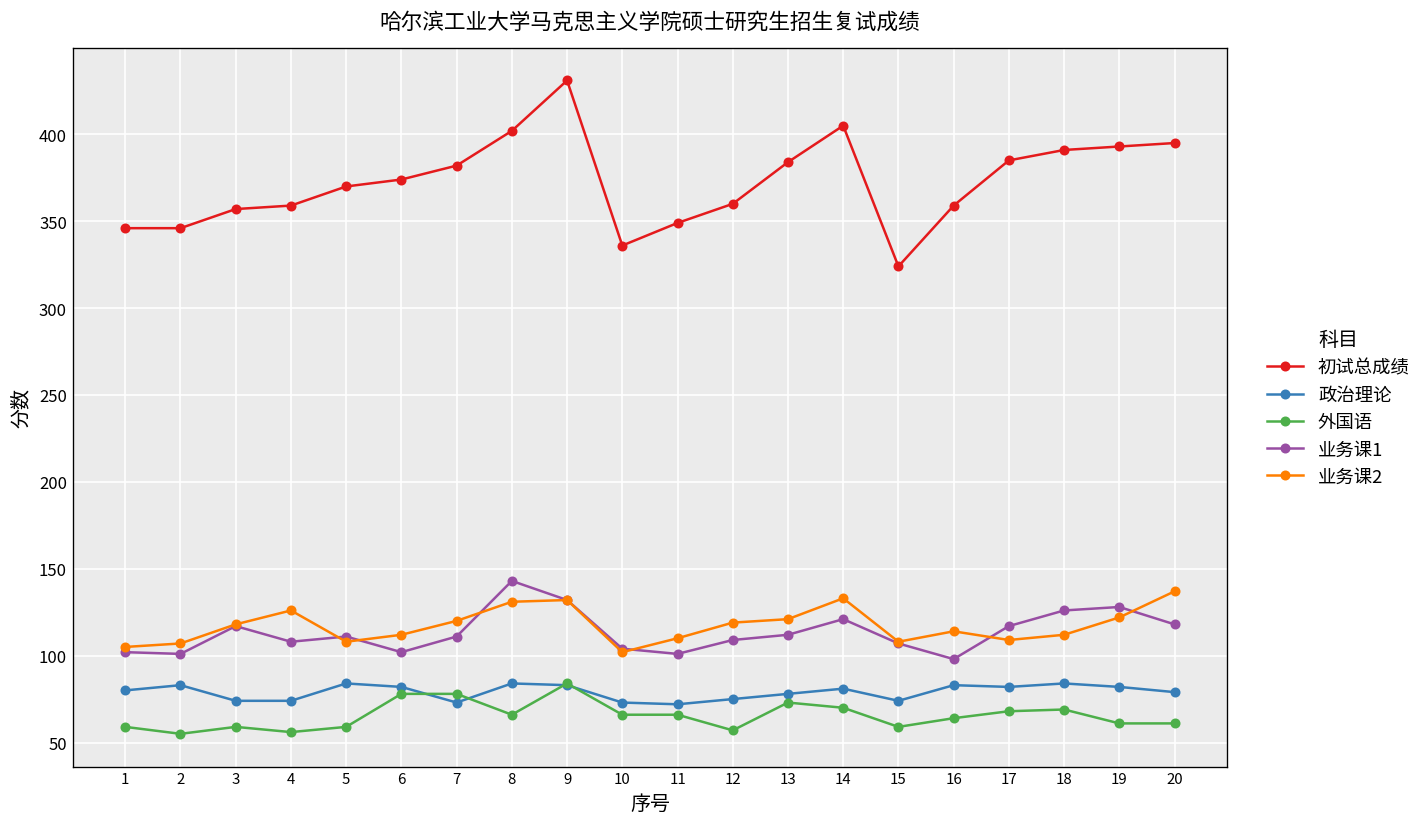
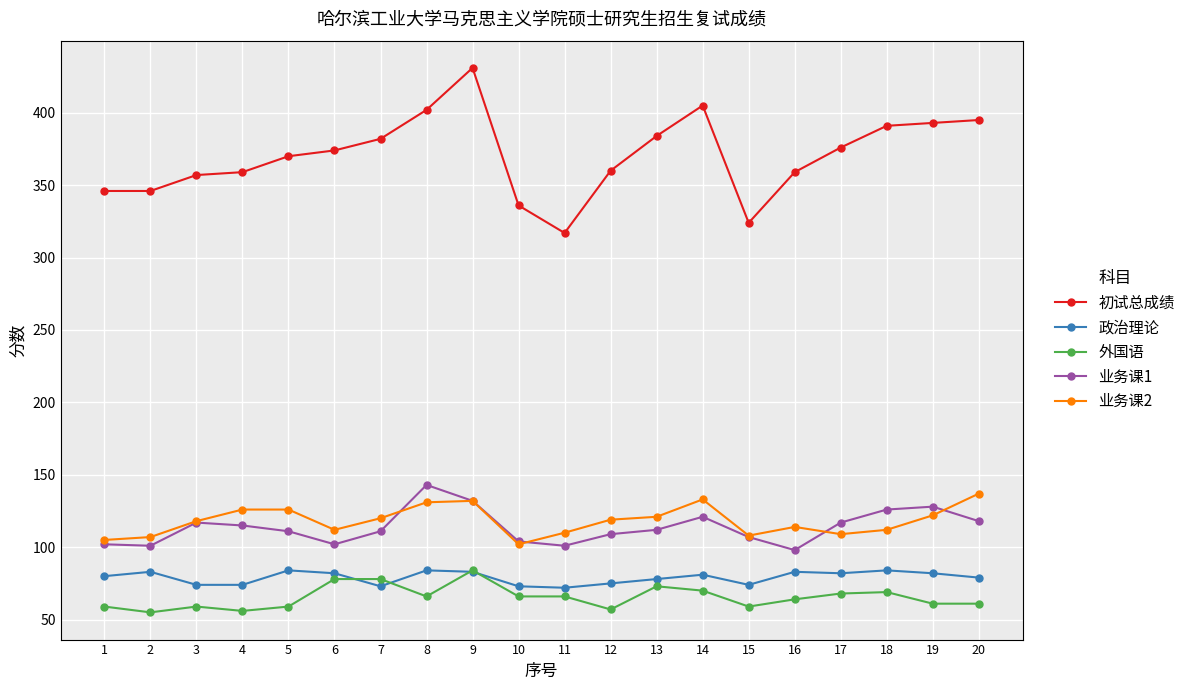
业务课1, 4: 108 -> 115
业务课2, 5: 108 -> 126
初试总成绩, 11: 349 -> 317
初试总成绩, 17: 385 -> 376
